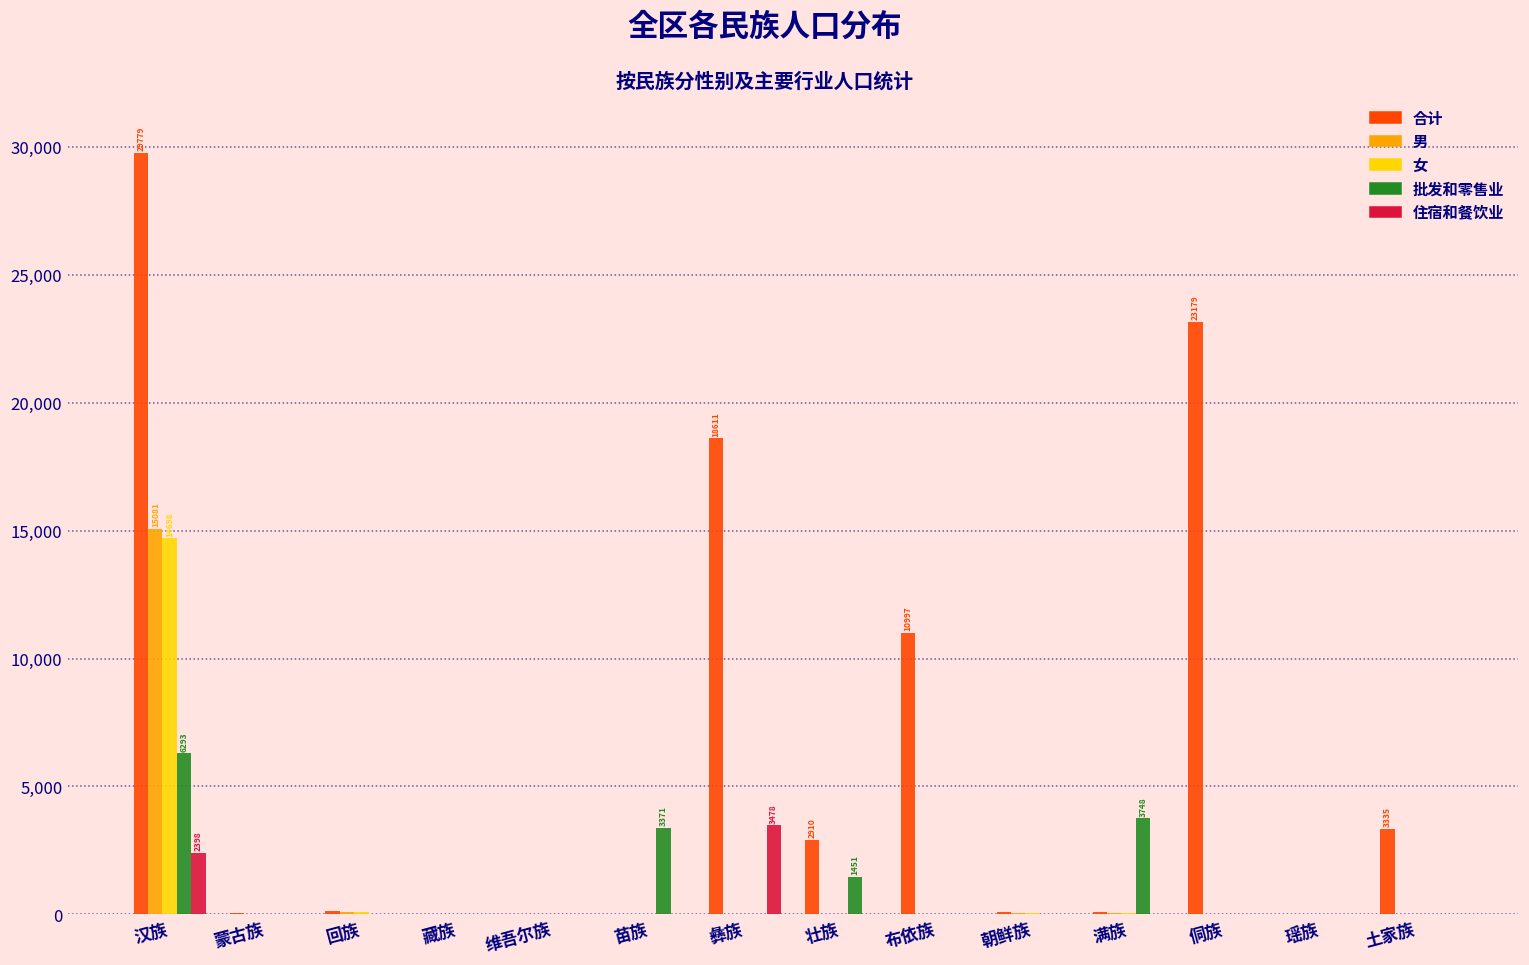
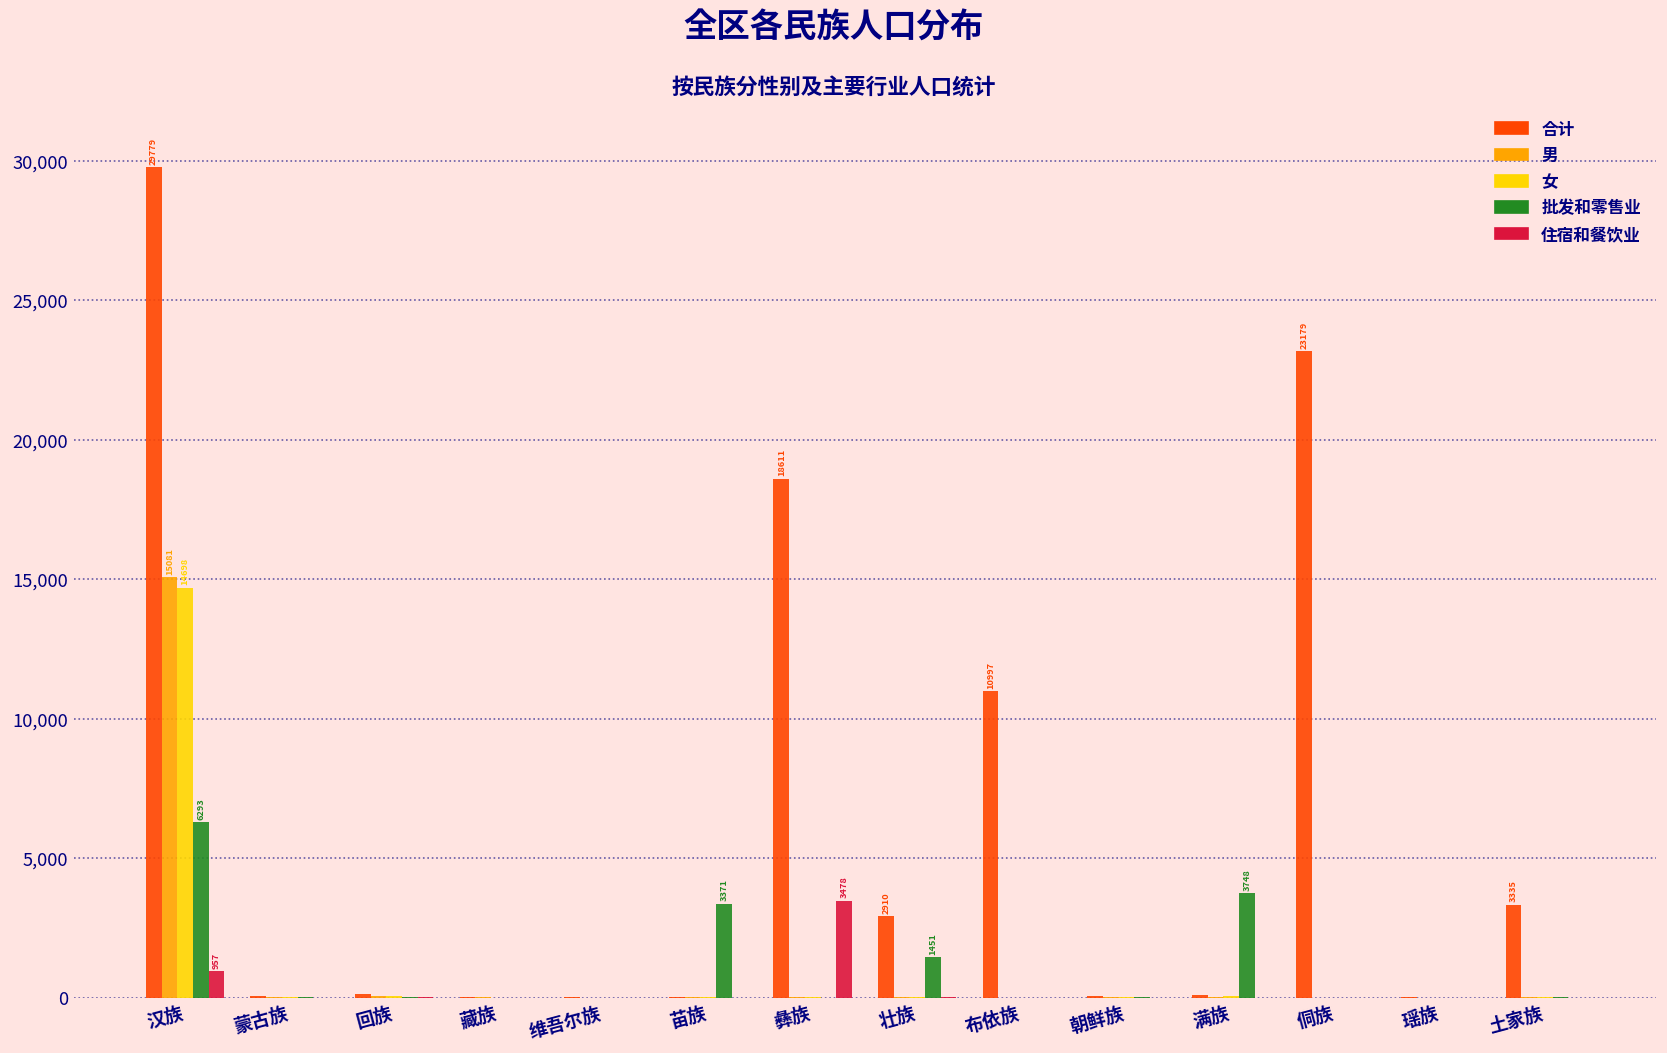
住宿和餐饮业, 汉族: 2398 -> 957
